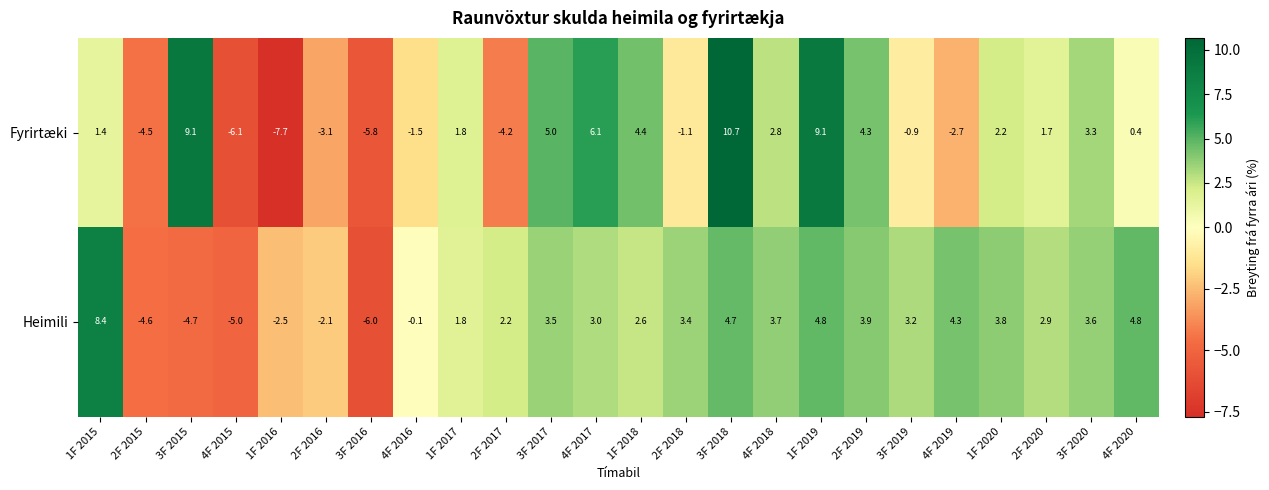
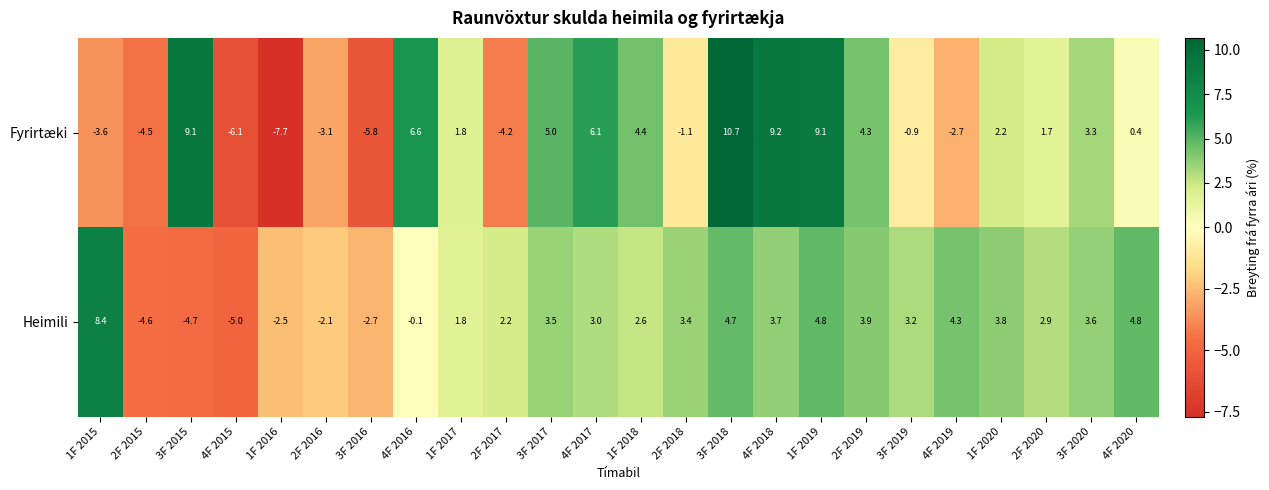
Fyrirtæki, 1F 2015: 1.4 -> -3.6
Fyrirtæki, 4F 2016: -1.5 -> 6.6
Fyrirtæki, 4F 2018: 2.8 -> 9.2
Heimili, 3F 2016: -6.0 -> -2.7
